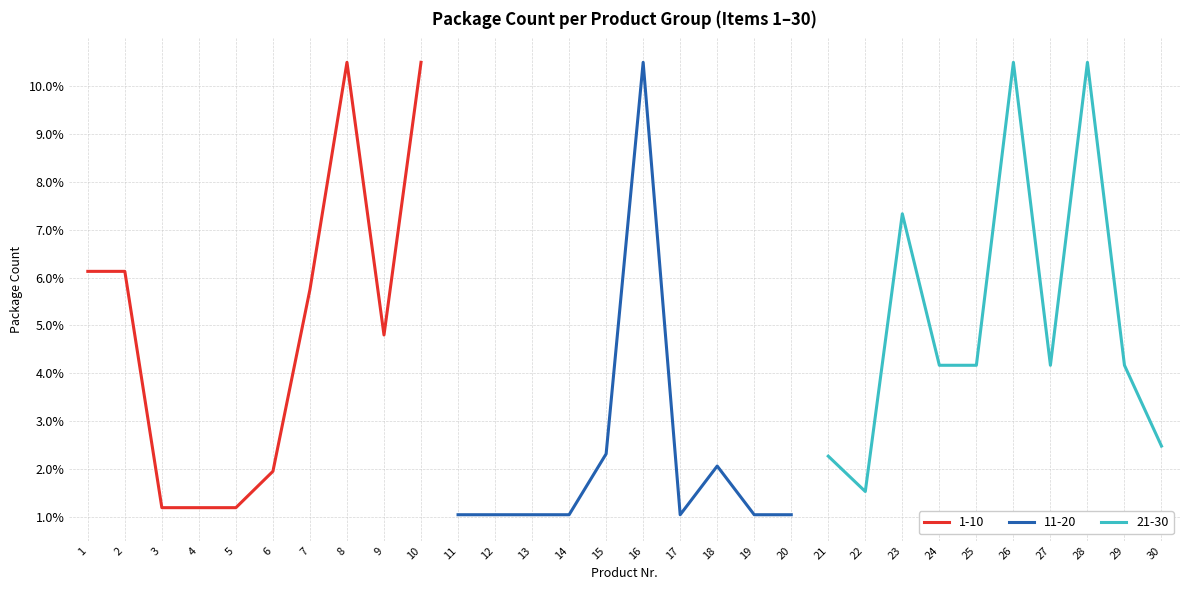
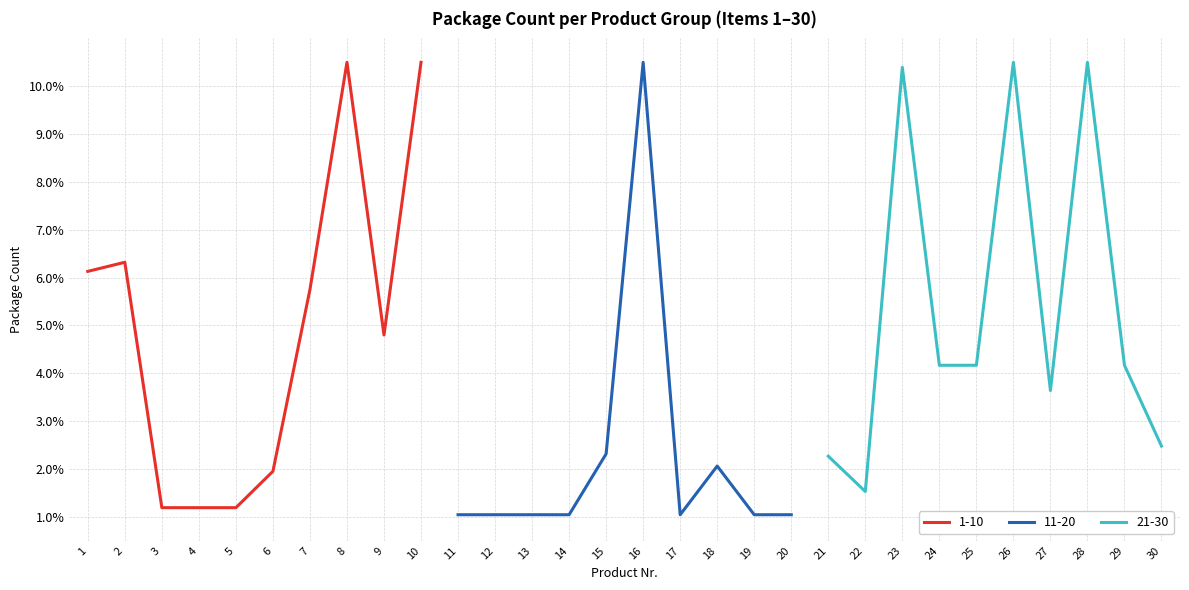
1-10, 2: 6.1% -> 6.3%
21-30, 23: 7.3% -> 10.4%
21-30, 27: 4.2% -> 3.6%
